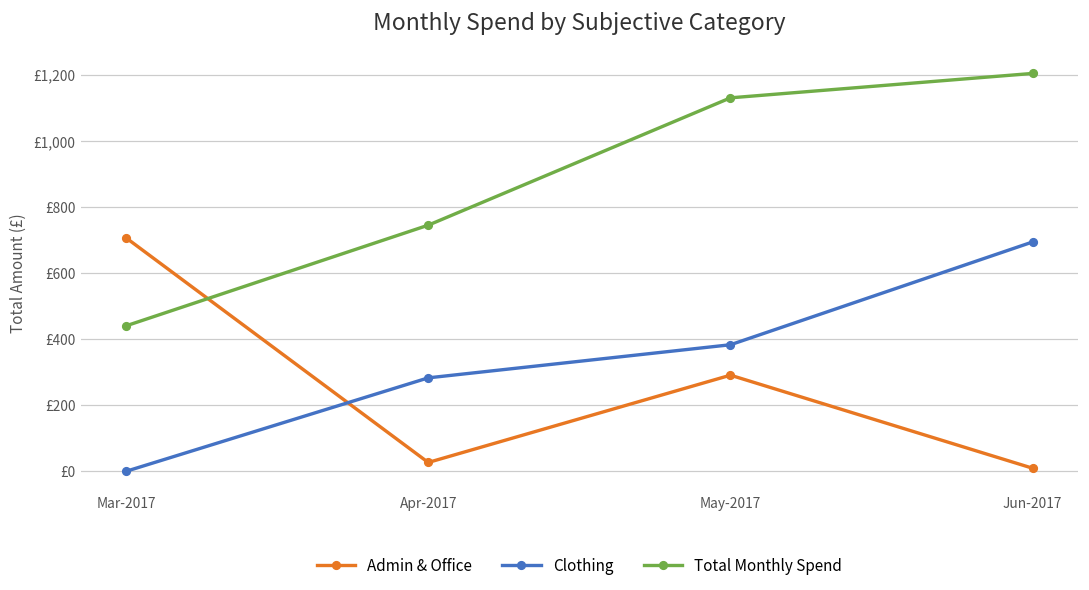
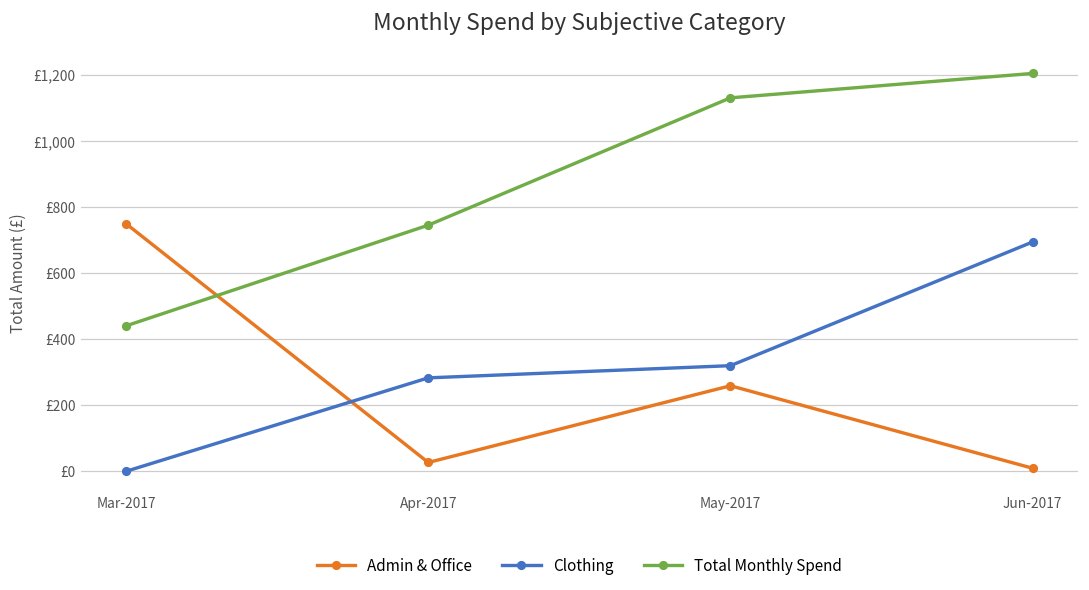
Admin & Office, Mar-2017: £710 -> £750
Admin & Office, May-2017: £290 -> £260
Clothing, May-2017: £380 -> £320
